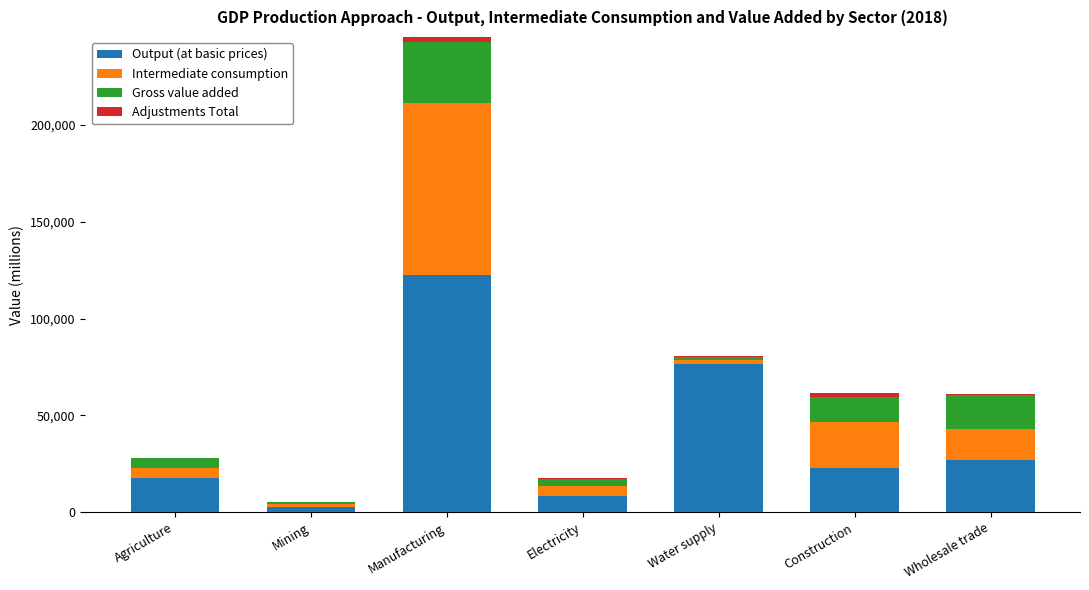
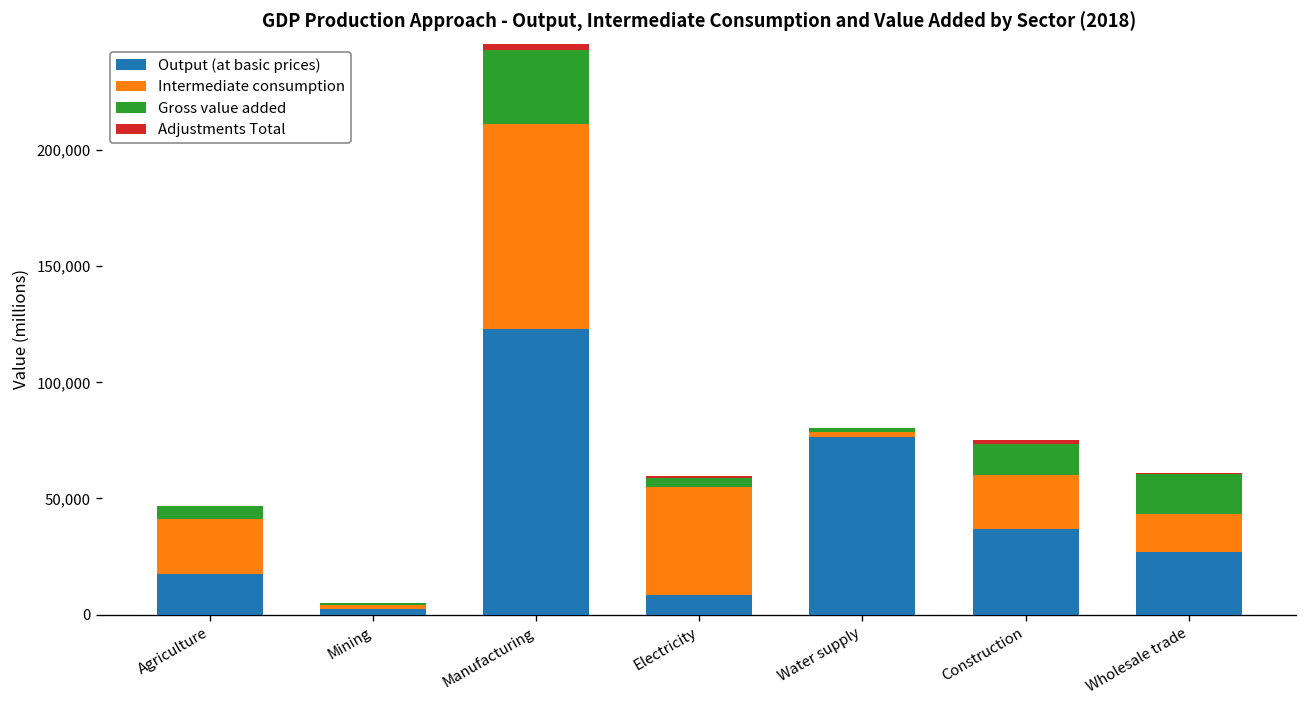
Intermediate consumption, Agriculture: 5,000 -> 24,000
Intermediate consumption, Electricity: 5,000 -> 47,000
Output (at basic prices), Construction: 23,000 -> 37,000
